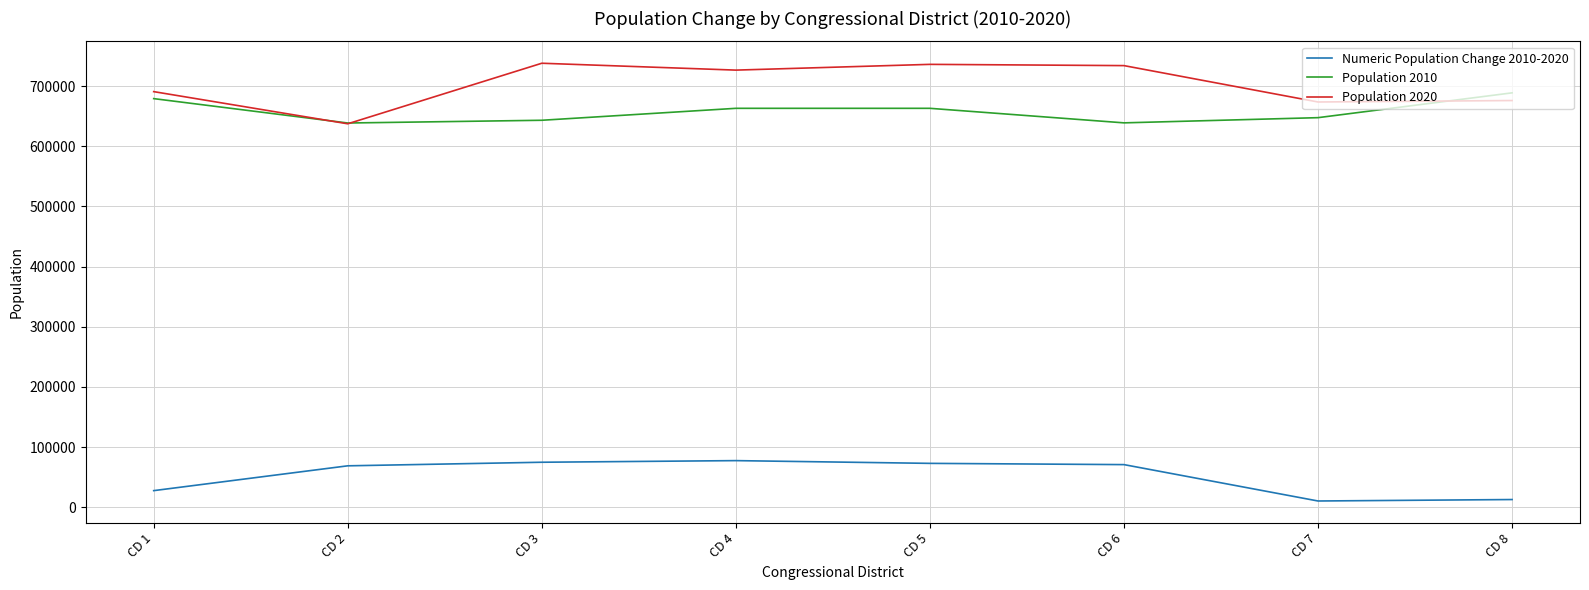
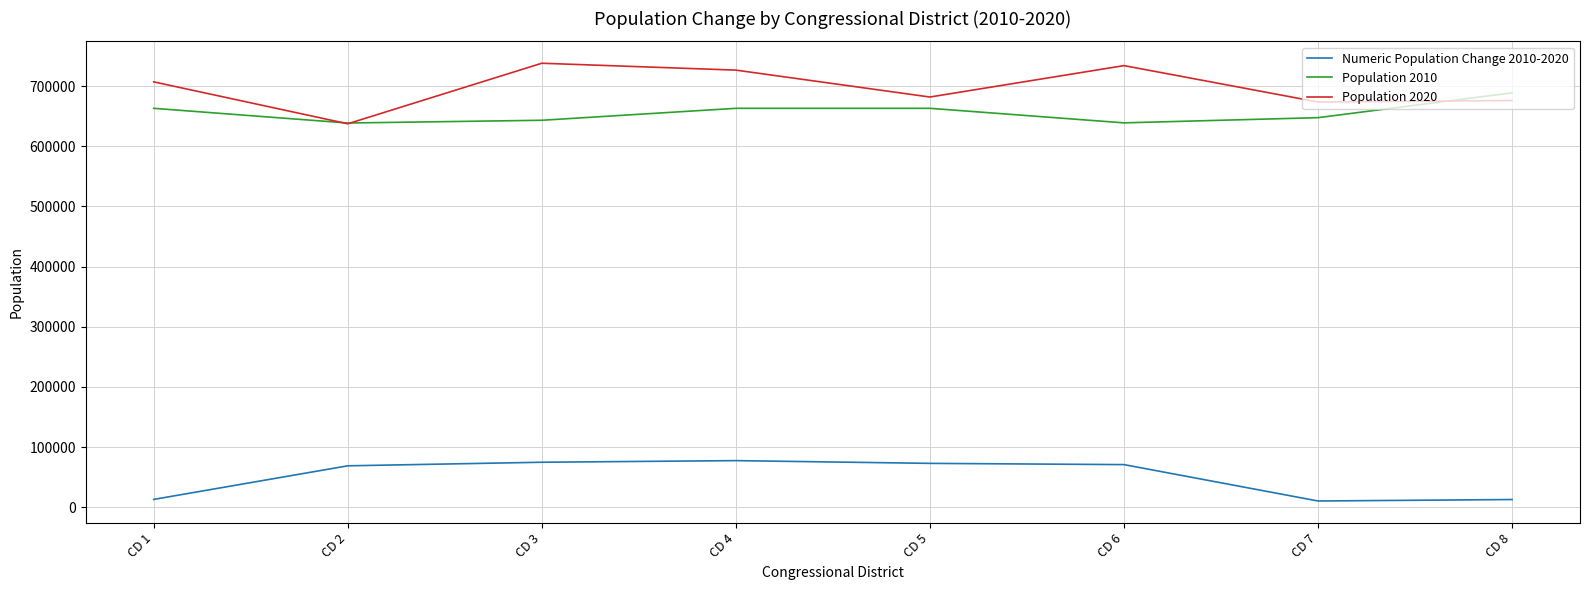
Numeric Population Change 2010-2020, CD 1: 30000 -> 10000
Population 2010, CD 1: 680000 -> 660000
Population 2020, CD 1: 690000 -> 710000
Population 2020, CD 5: 740000 -> 680000
